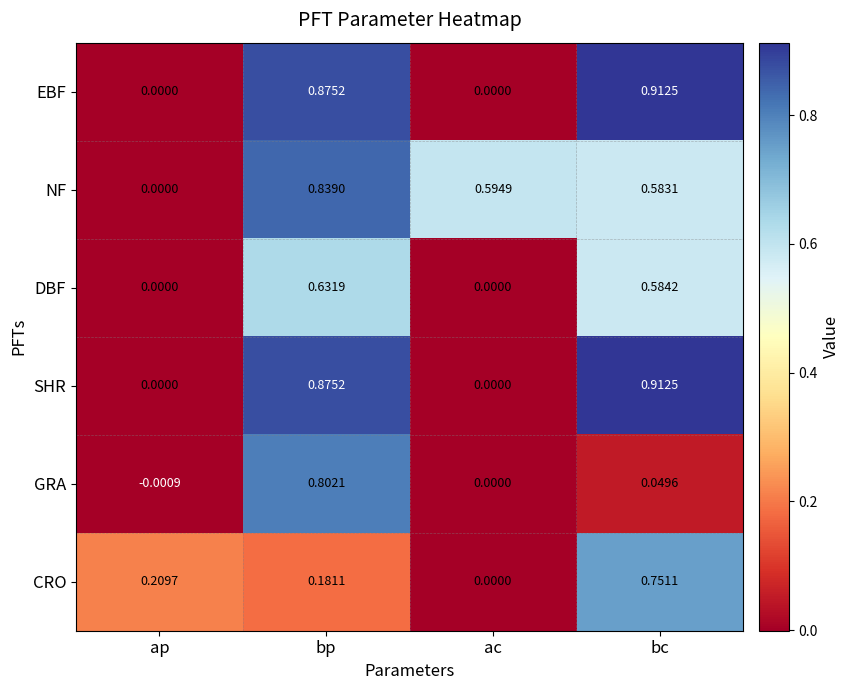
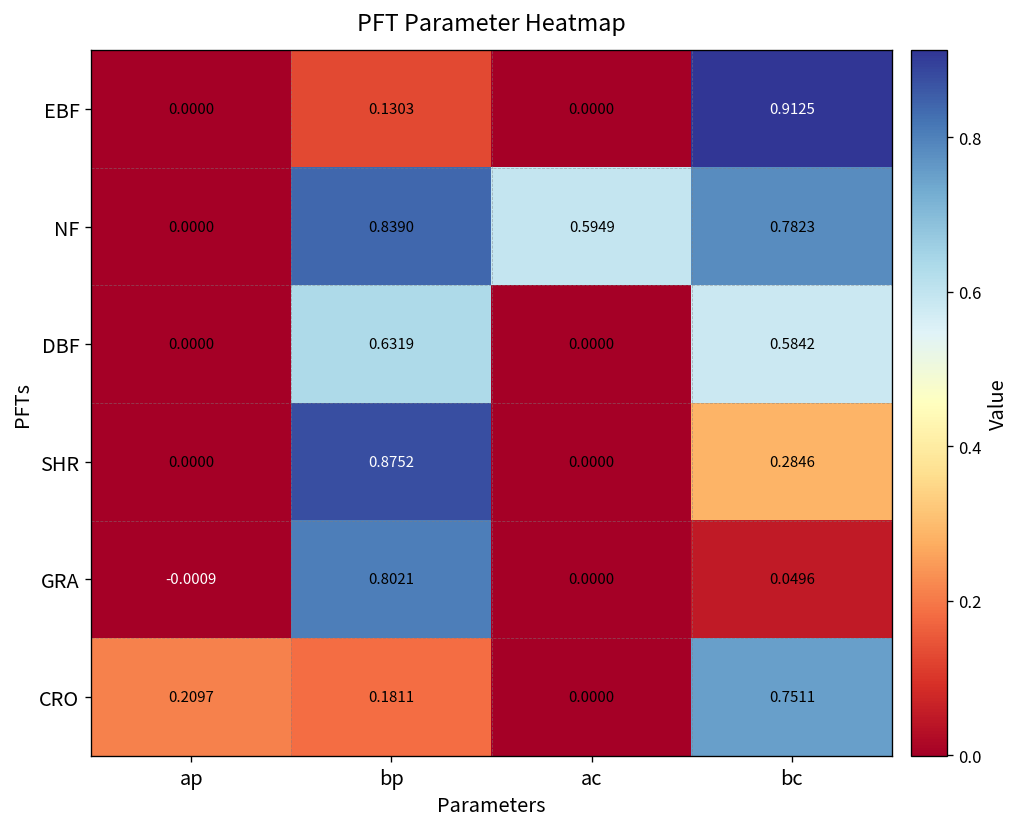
EBF, bp: 0.8752 -> 0.1303
NF, bc: 0.5831 -> 0.7823
SHR, bc: 0.9125 -> 0.2846
